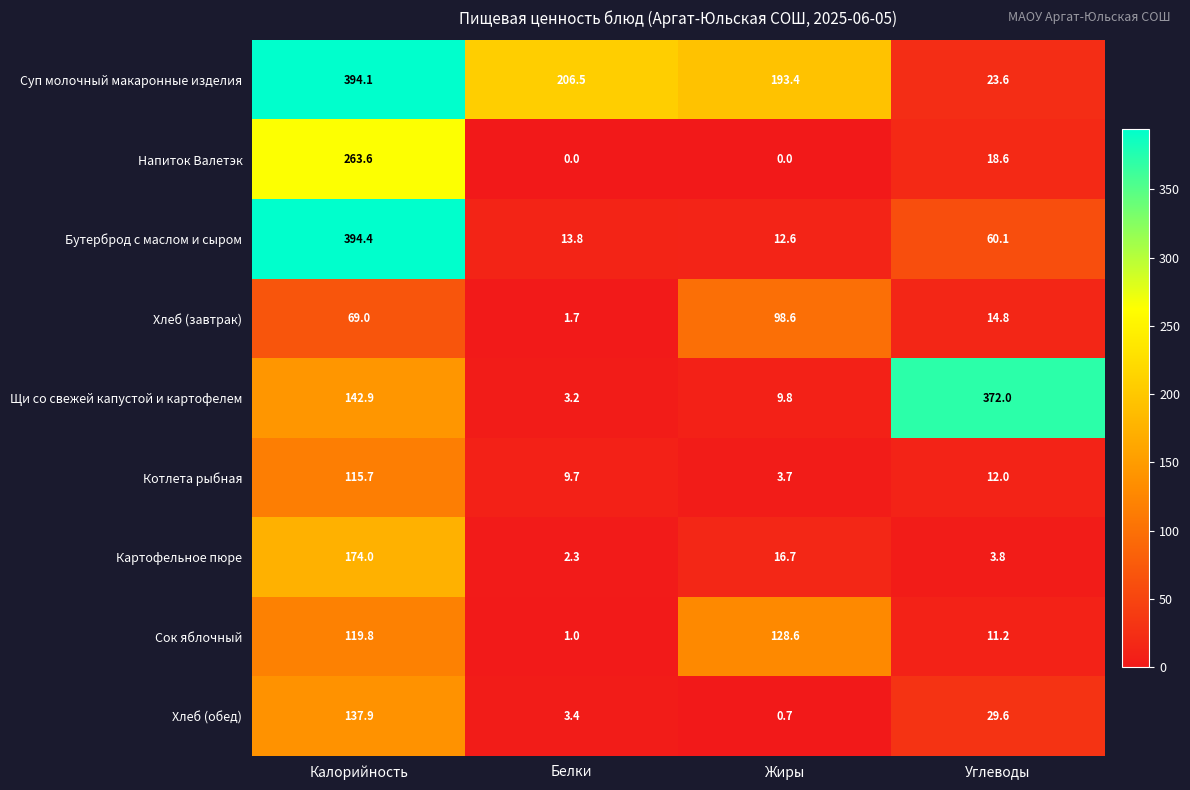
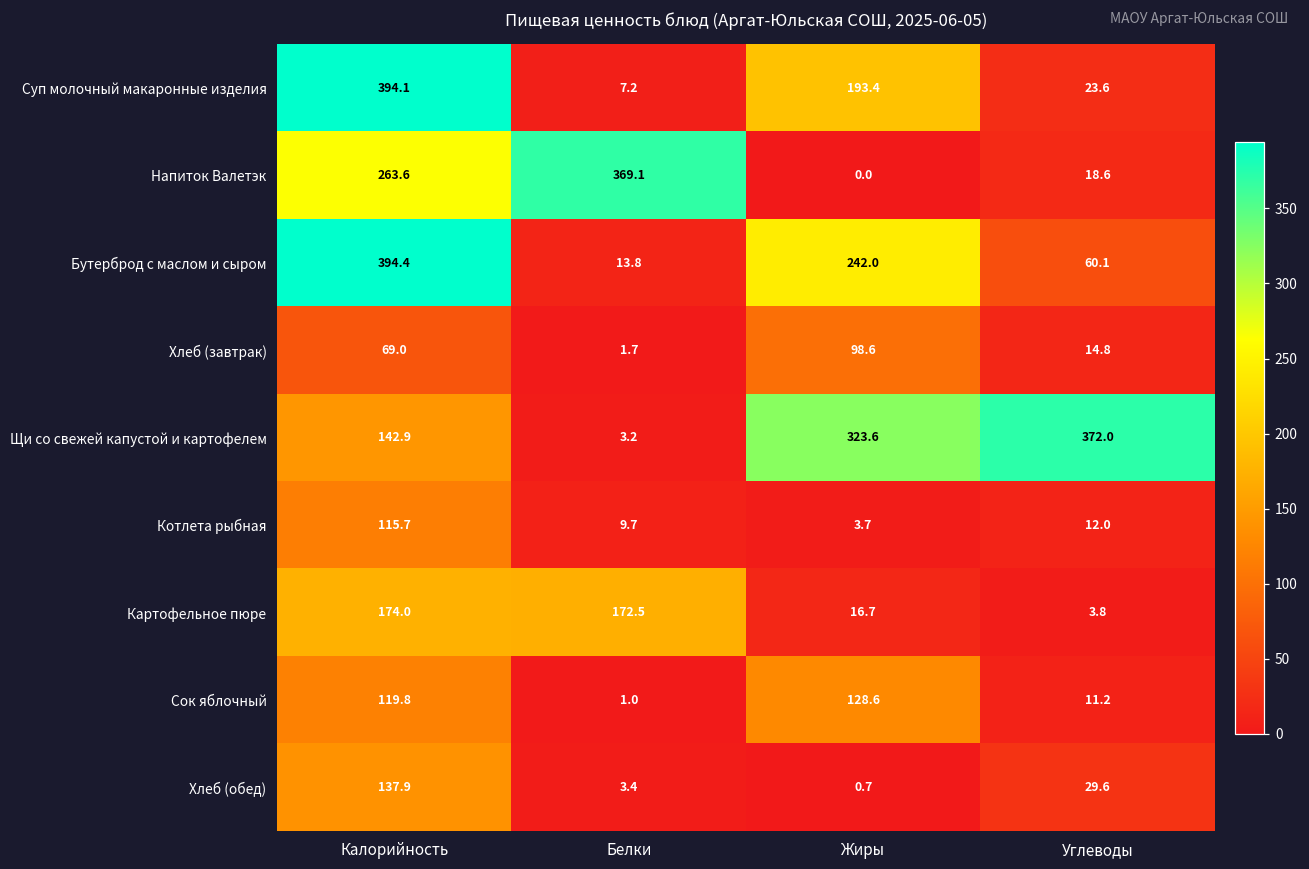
Суп молочный макаронные изделия, Белки: 206.5 -> 7.2
Напиток Валетэк, Белки: 0.0 -> 369.1
Бутерброд с маслом и сыром, Жиры: 12.6 -> 242.0
Щи со свежей капустой и картофелем, Жиры: 9.8 -> 323.6
Картофельное пюре, Белки: 2.3 -> 172.5
